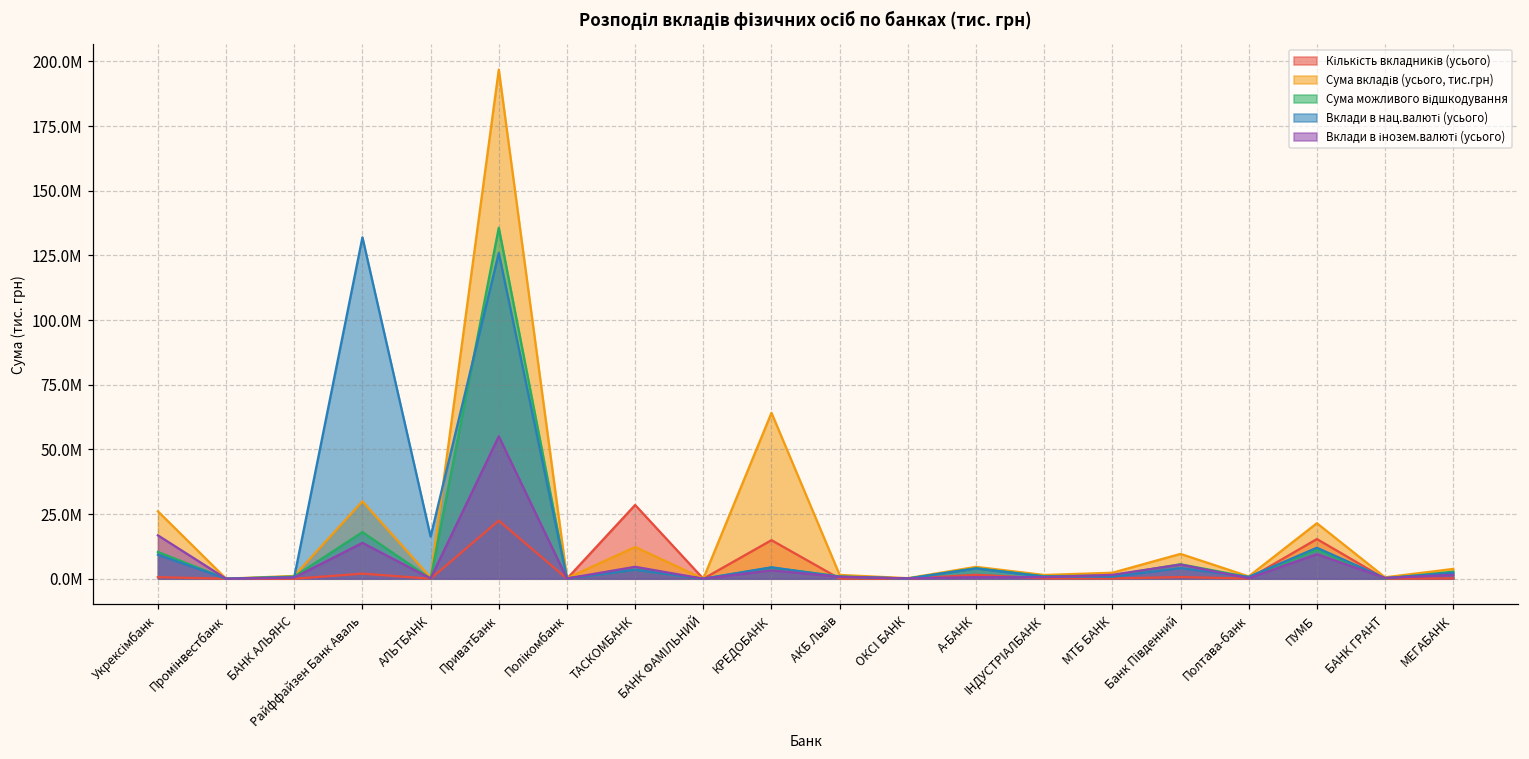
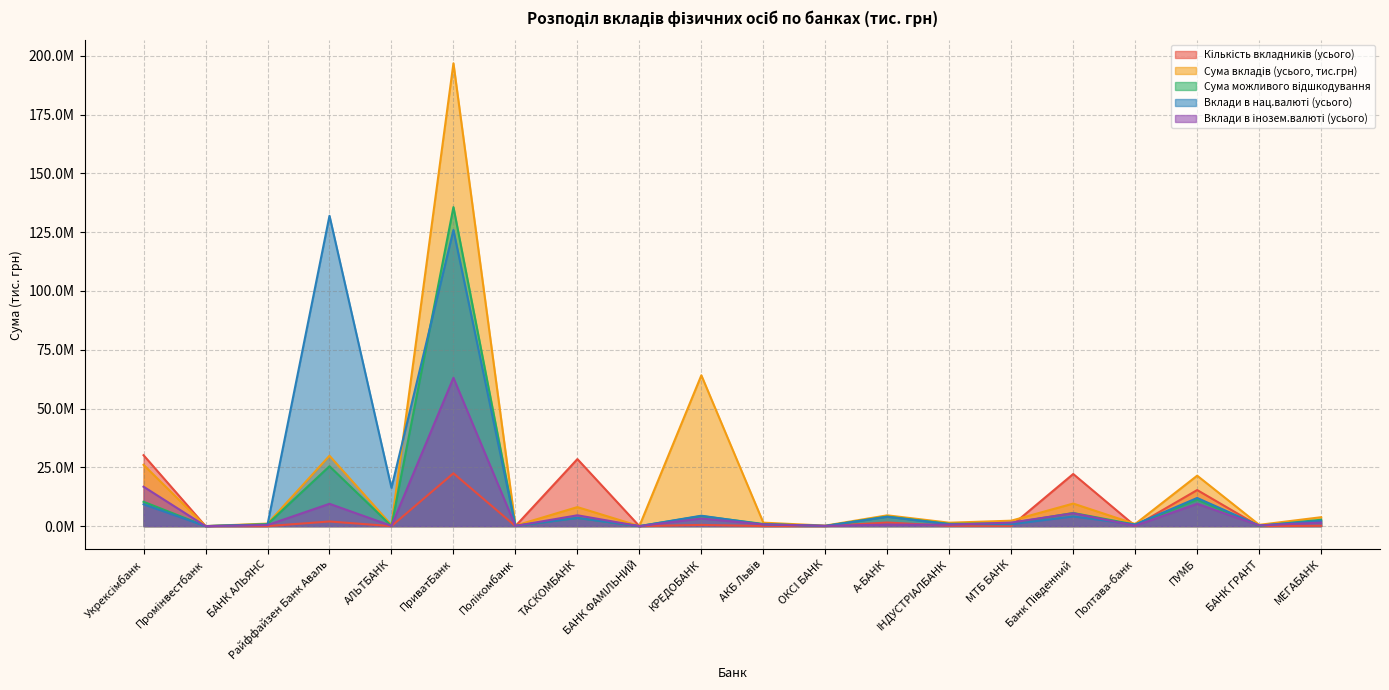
Кількість вкладників (усього), Укрексімбанк: 1000000 -> 30000000
Сума можливого відшкодування, Райффайзен Банк Аваль: 18000000 -> 25000000
Вклади в інозем.валюті (усього), Райффайзен Банк Аваль: 14000000 -> 9000000
Вклади в інозем.валюті (усього), ПриватБанк: 55000000 -> 63000000
Сума вкладів (усього, тис.грн), ТАСКОМБАНК: 12000000 -> 8000000
Кількість вкладників (усього), КРЕДОБАНК: 15000000 -> 1000000
Кількість вкладників (усього), Банк Південний: 1000000 -> 22000000
